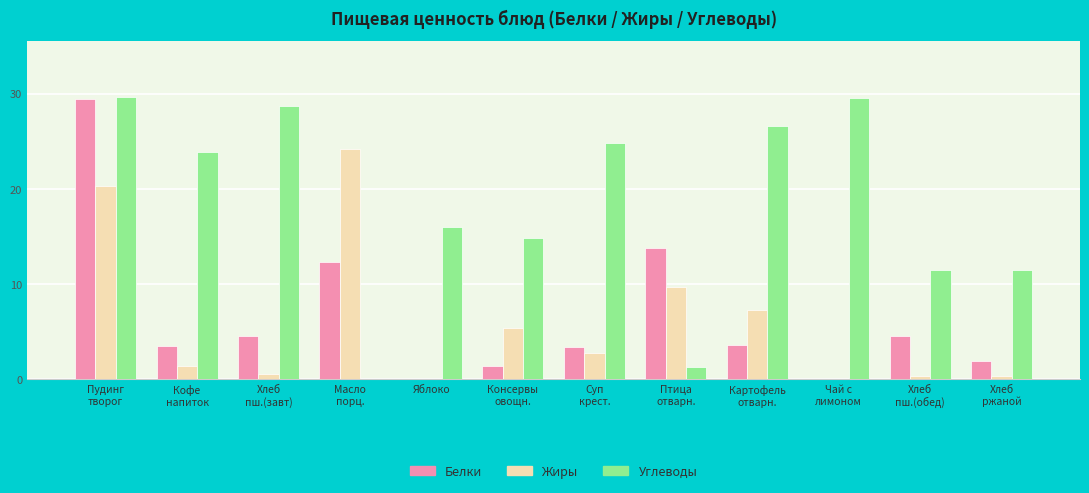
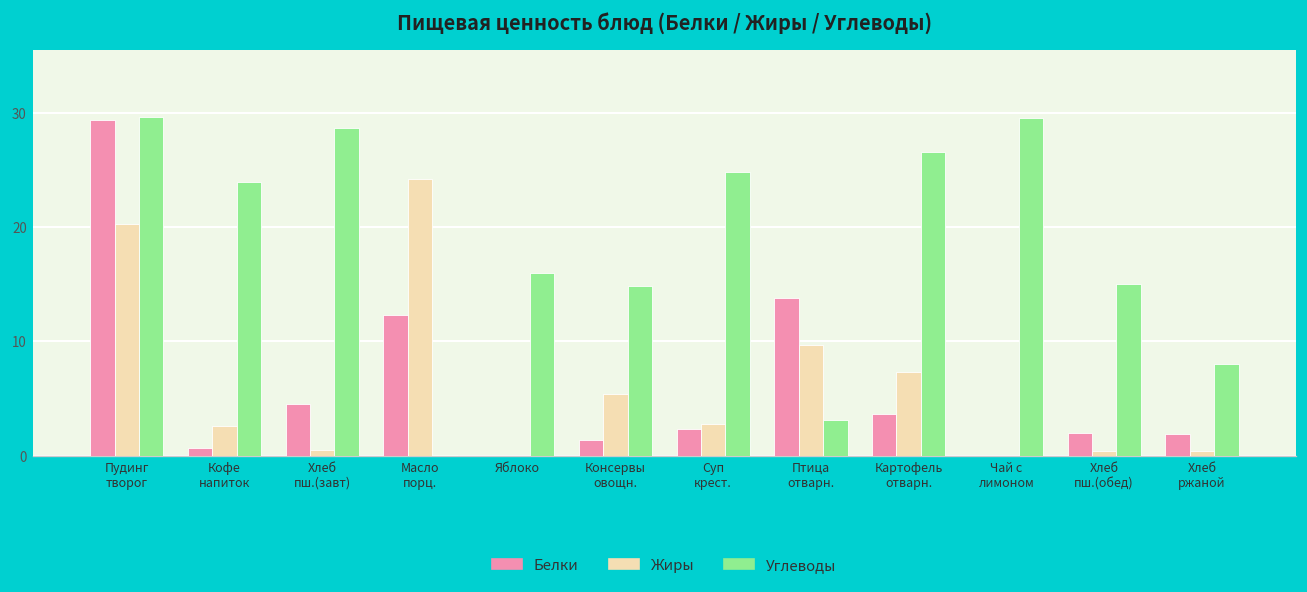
Белки, Кофе напиток: 4 -> 1
Жиры, Кофе напиток: 1 -> 3
Белки, Суп крест.: 3 -> 2
Углеводы, Птица отварн.: 1 -> 3
Белки, Хлеб пш.(обед): 5 -> 2
Углеводы, Хлеб пш.(обед): 12 -> 15
Углеводы, Хлеб ржаной: 12 -> 8
